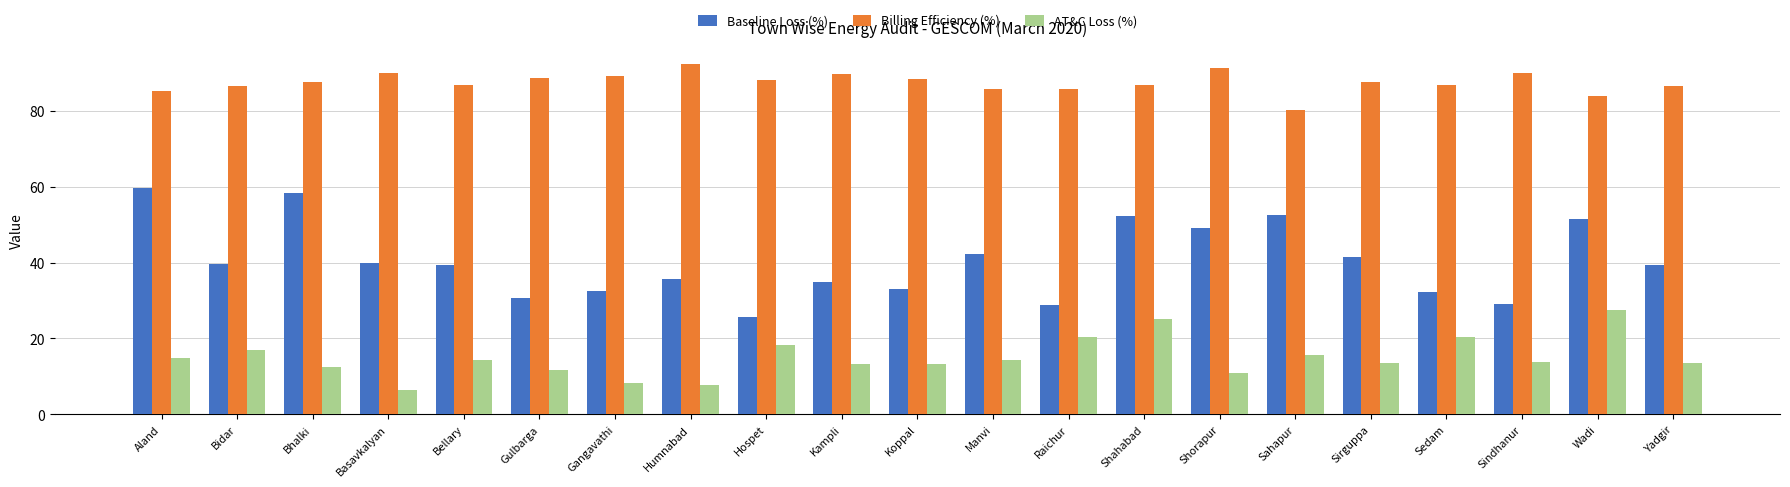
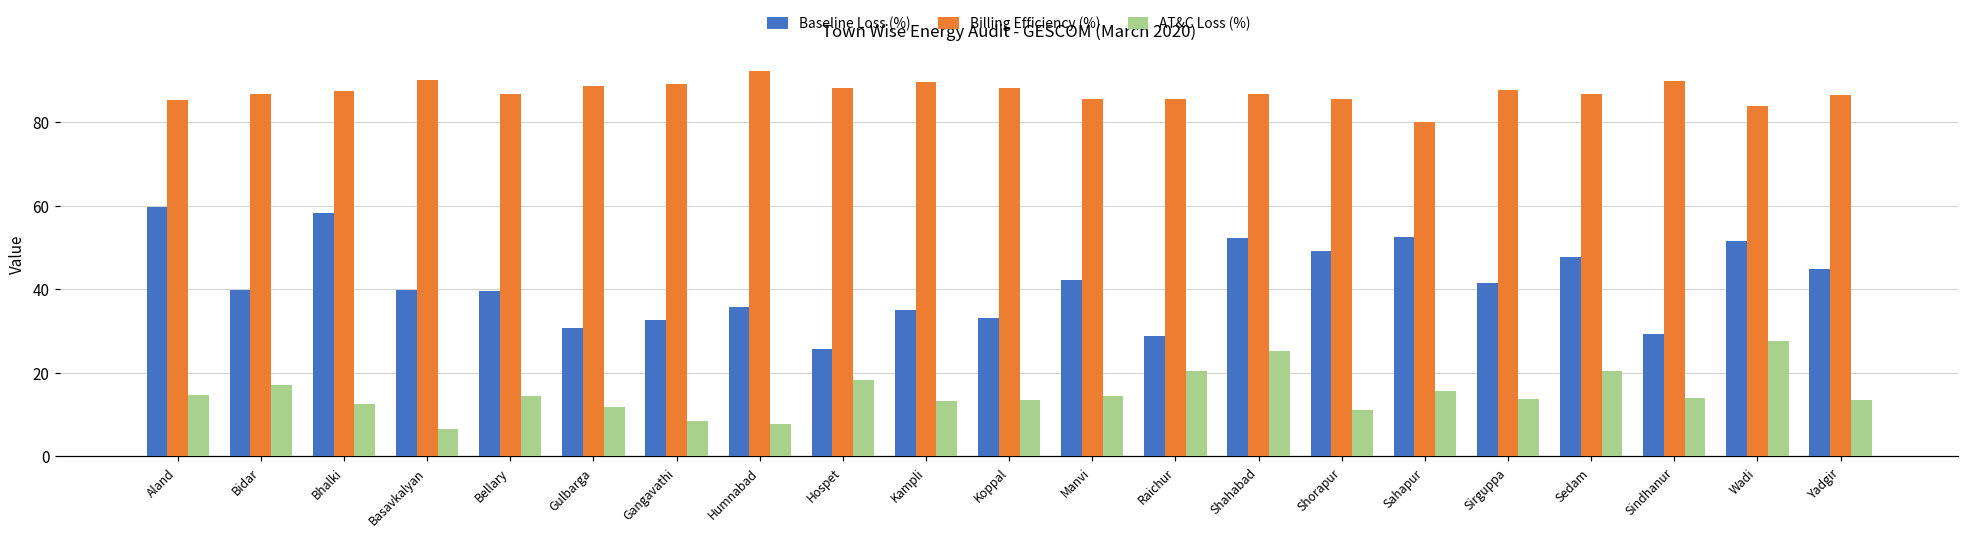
Billing Efficiency (%), Shorapur: 91 -> 86
Baseline Loss (%), Sedam: 32 -> 48
Baseline Loss (%), Yadgir: 39 -> 45
